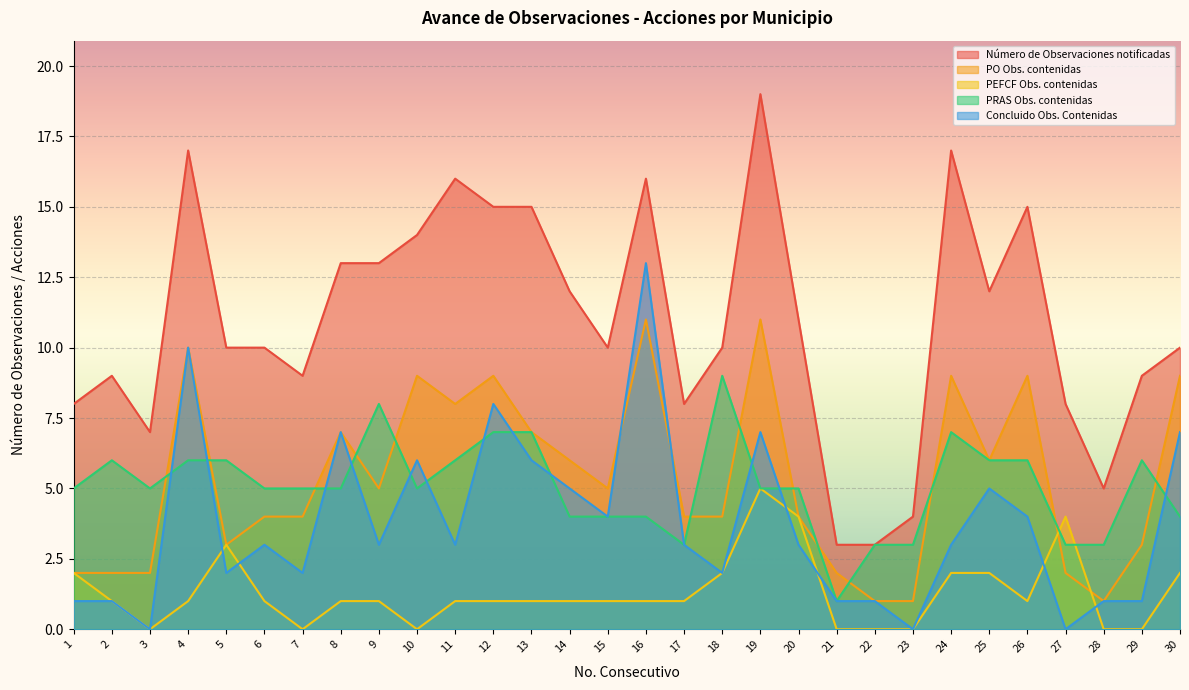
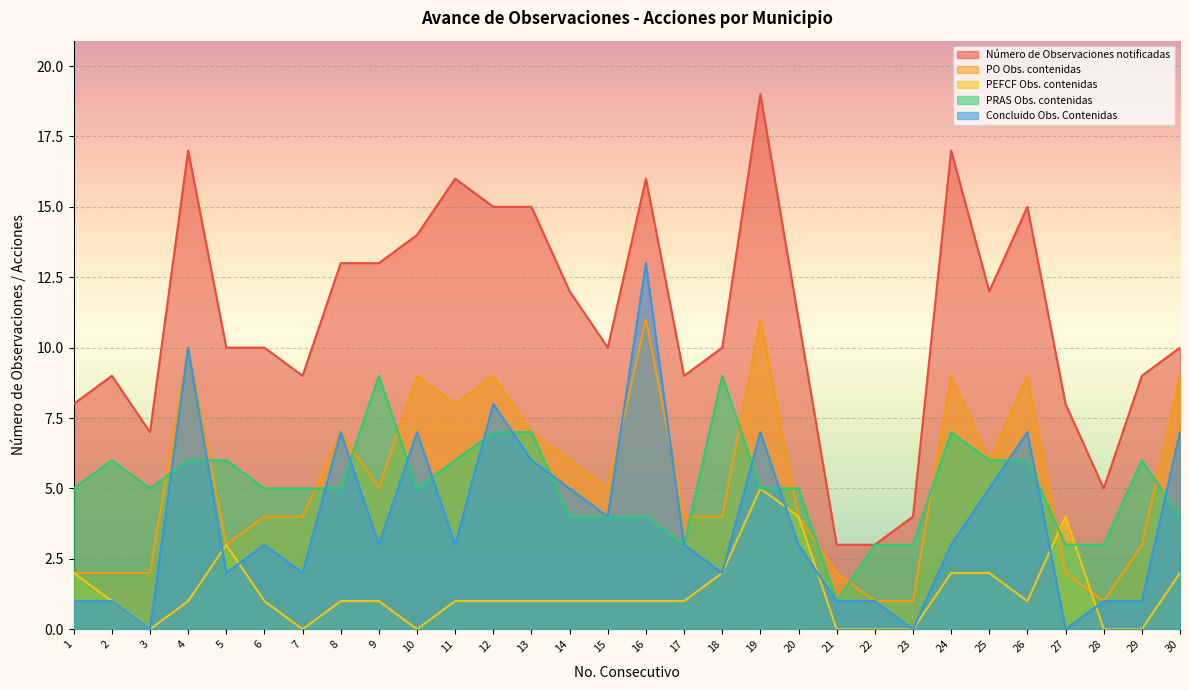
PRAS Obs. contenidas, 9: 8 -> 9
Concluido Obs. Contenidas, 10: 6 -> 7
Número de Observaciones notificadas, 17: 8 -> 9
Concluido Obs. Contenidas, 26: 4 -> 7
